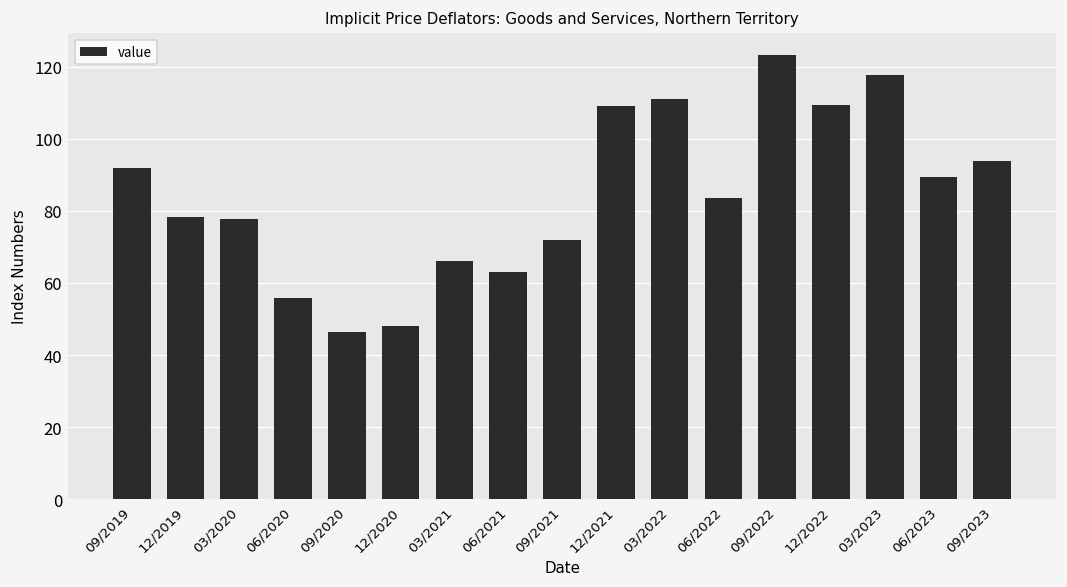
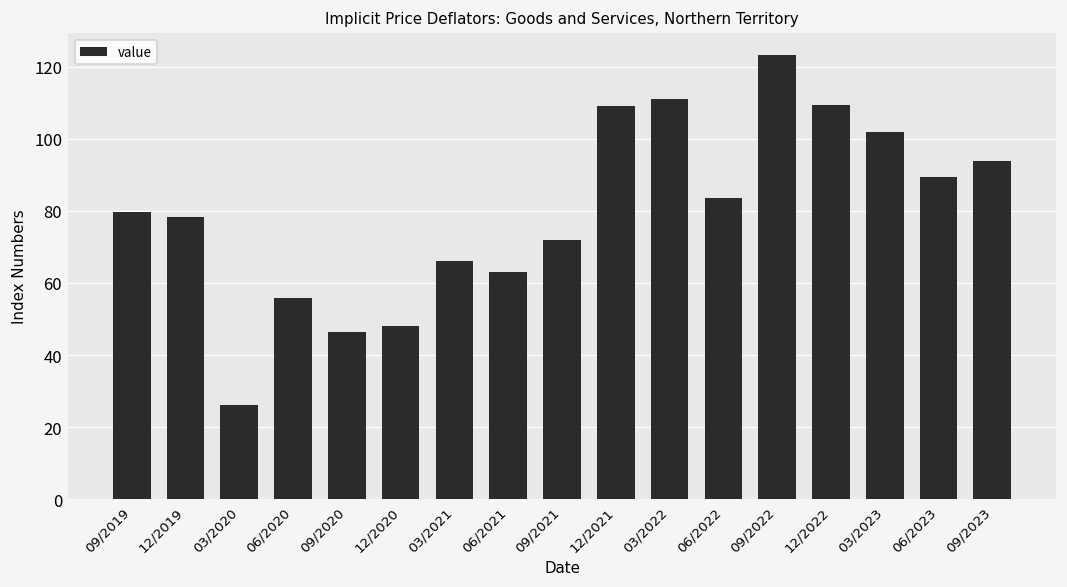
09/2019: 92 -> 80
03/2020: 78 -> 26
03/2023: 118 -> 102
